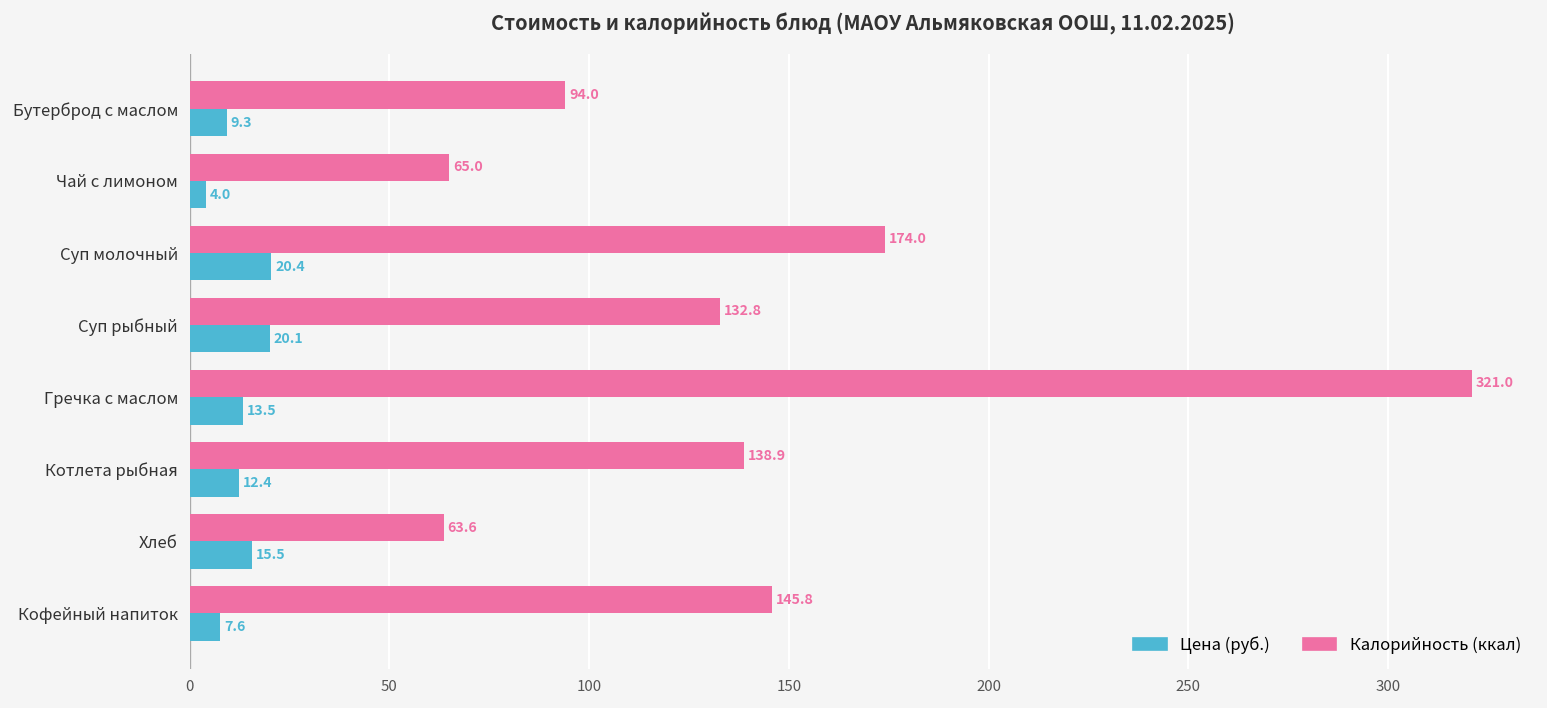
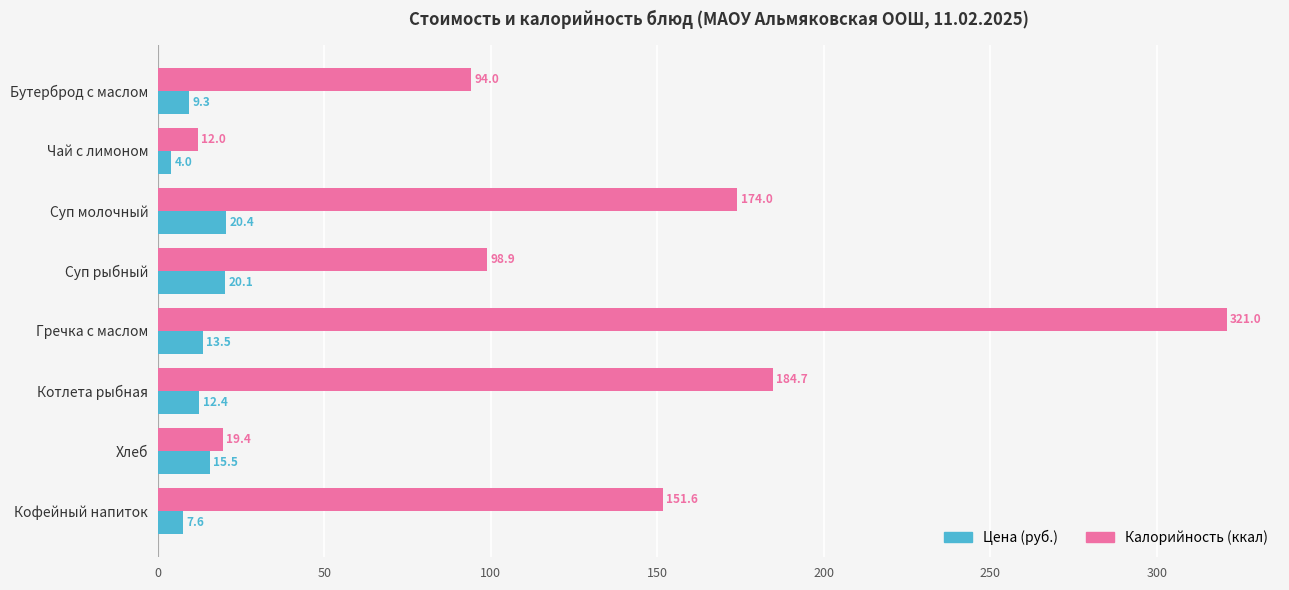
Калорийность (ккал), Чай с лимоном: 65.0 -> 12.0
Калорийность (ккал), Суп рыбный: 132.8 -> 98.9
Калорийность (ккал), Котлета рыбная: 138.9 -> 184.7
Калорийность (ккал), Хлеб: 63.6 -> 19.4
Калорийность (ккал), Кофейный напиток: 145.8 -> 151.6
